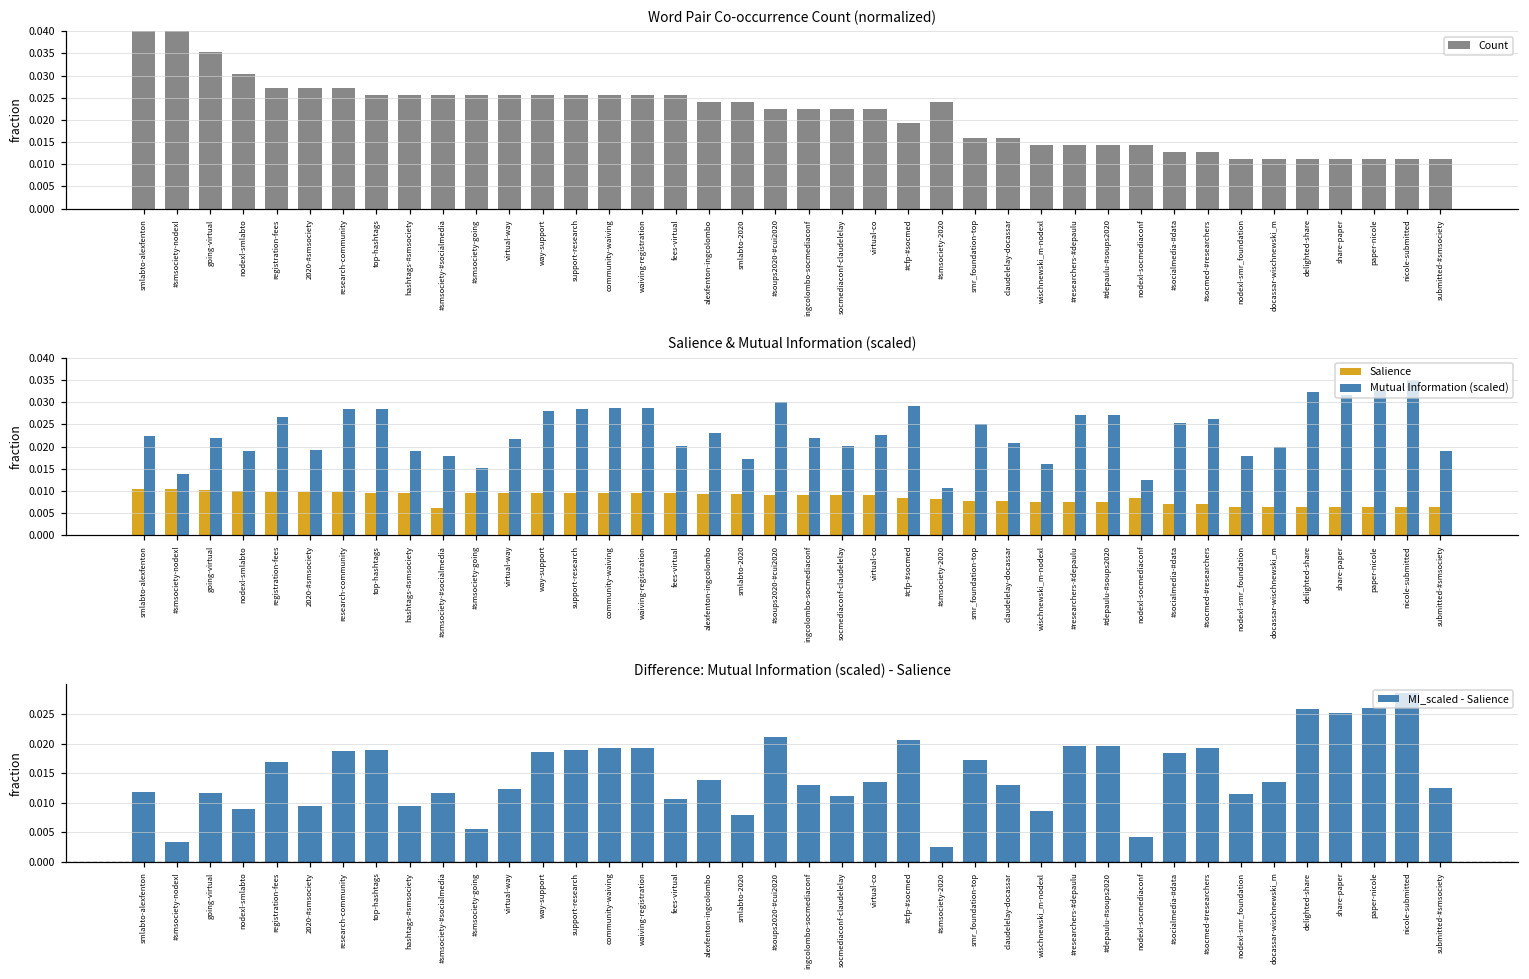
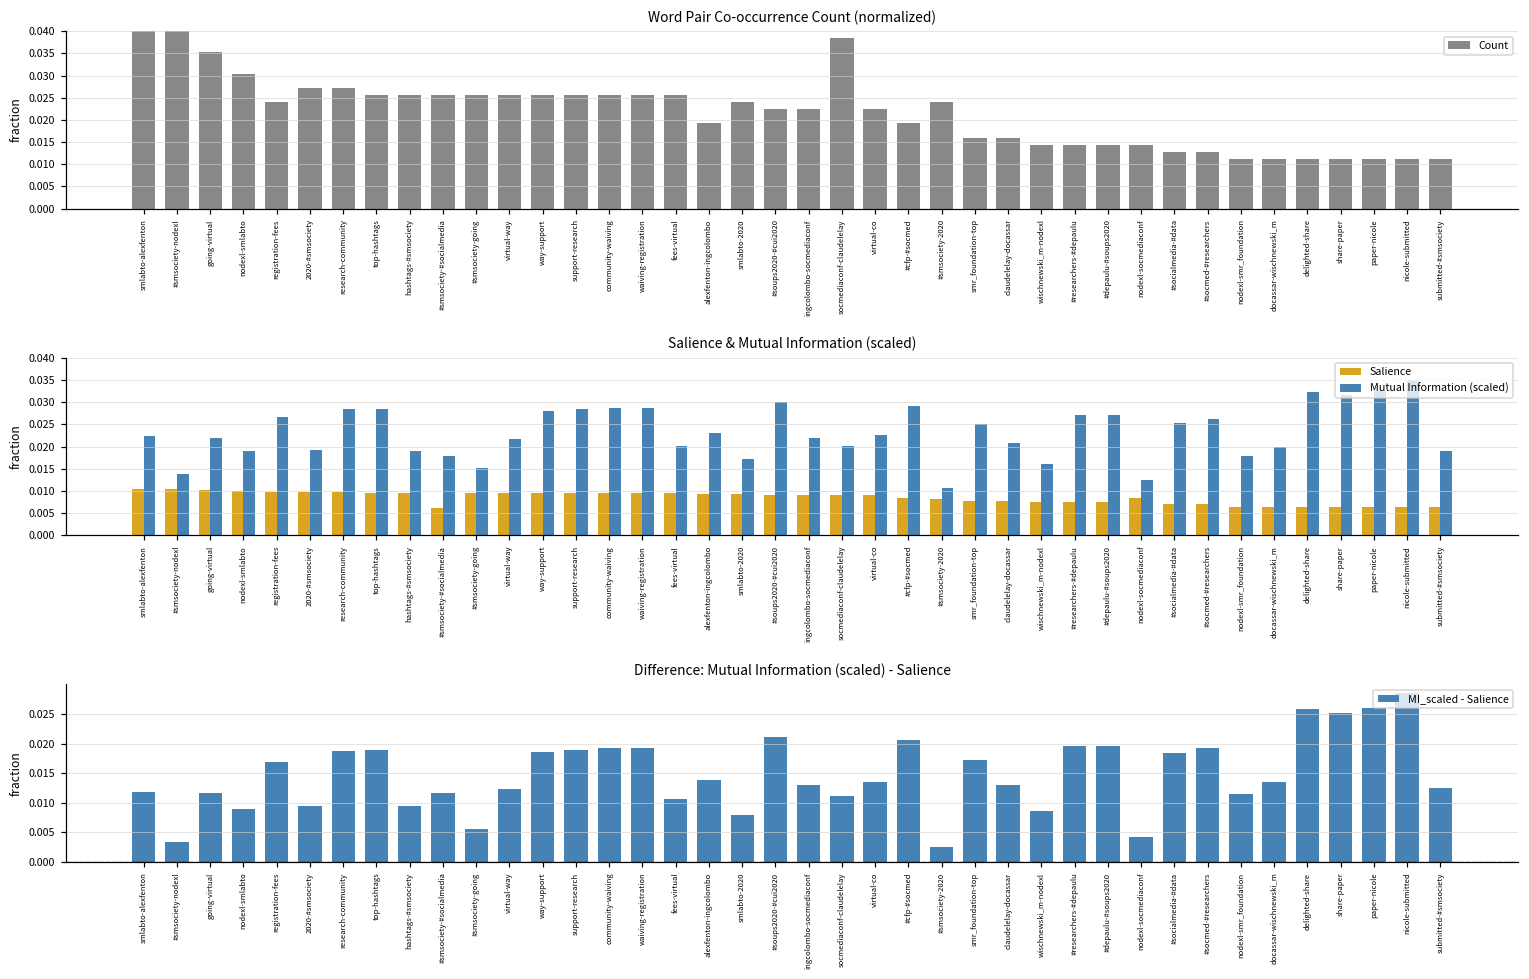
Word Pair Co-occurrence Count (normalized), registration-fees: 0.027 -> 0.024
Word Pair Co-occurrence Count (normalized), alexfenton-ingcolombo: 0.024 -> 0.019
Word Pair Co-occurrence Count (normalized), socmediaconf-claudelelay: 0.022 -> 0.038
